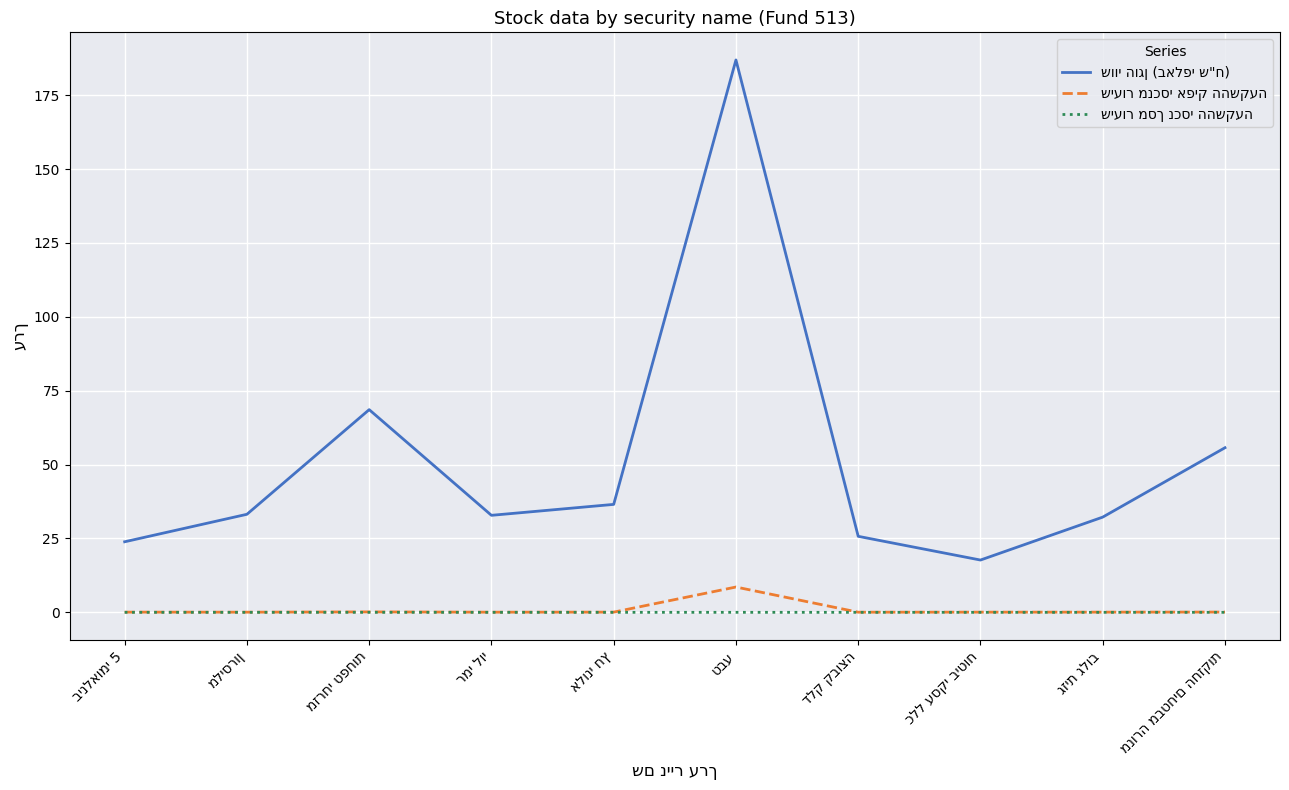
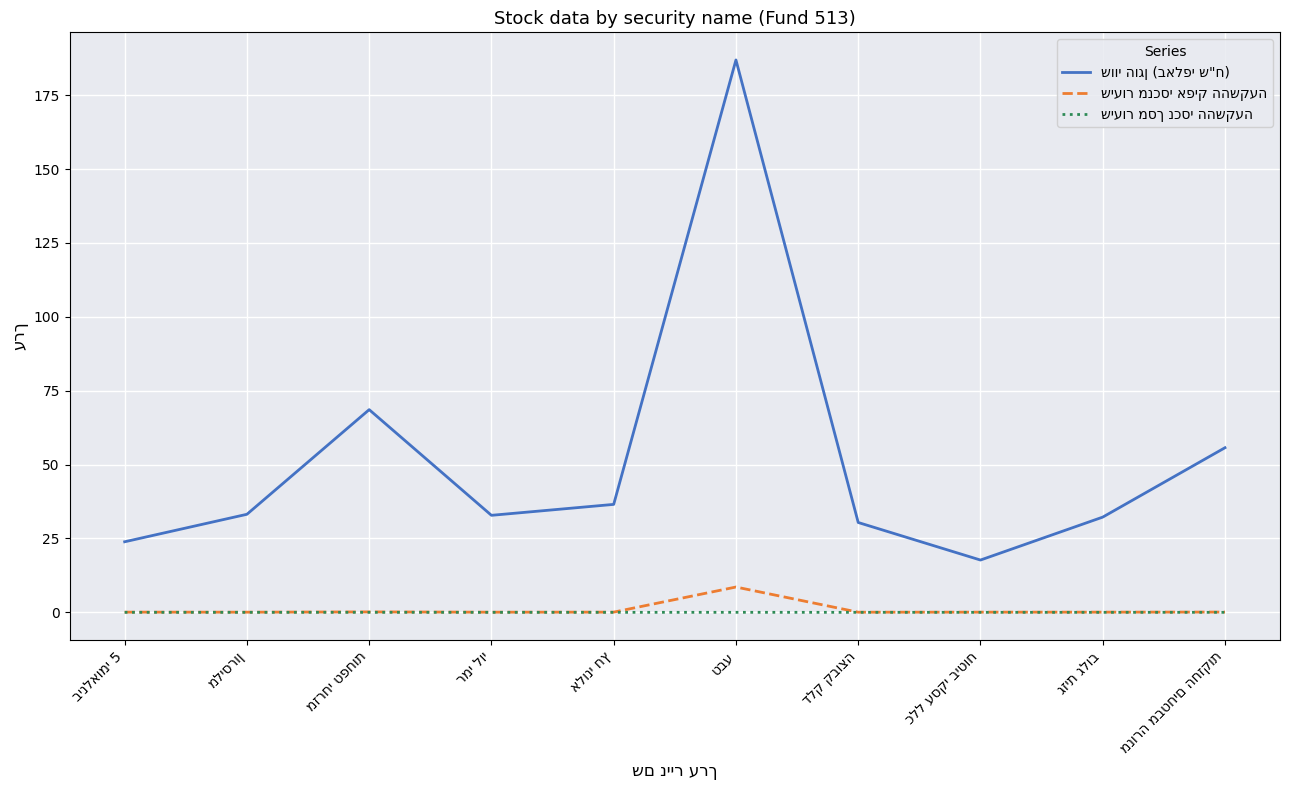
שווי הוגן (באלפי ש"ח), דלק קבוצה: 26 -> 30
